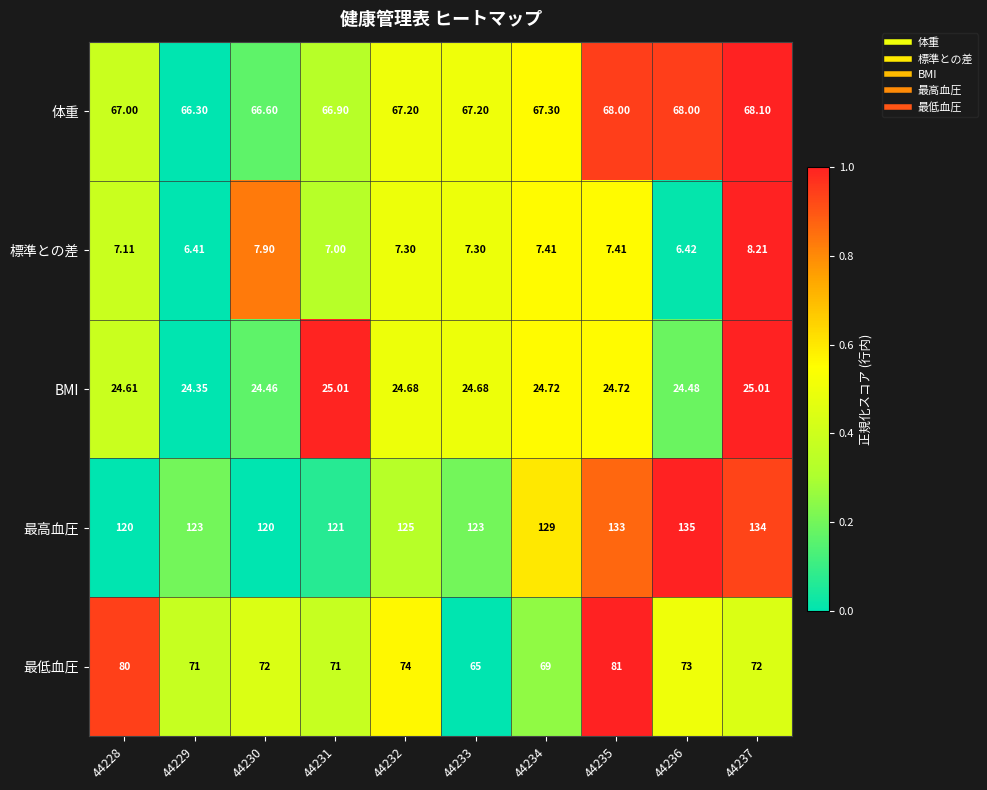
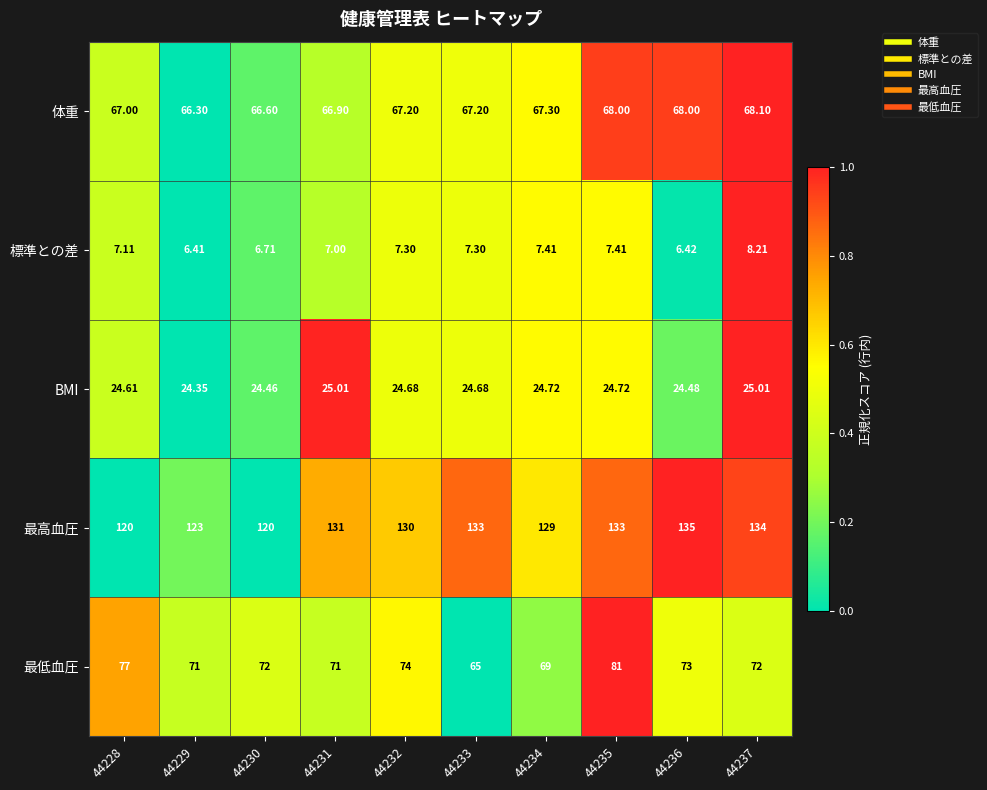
標準との差, 44230: 7.90 -> 6.71
最高血圧, 44231: 121 -> 131
最高血圧, 44232: 125 -> 130
最高血圧, 44233: 123 -> 133
最低血圧, 44228: 80 -> 77
